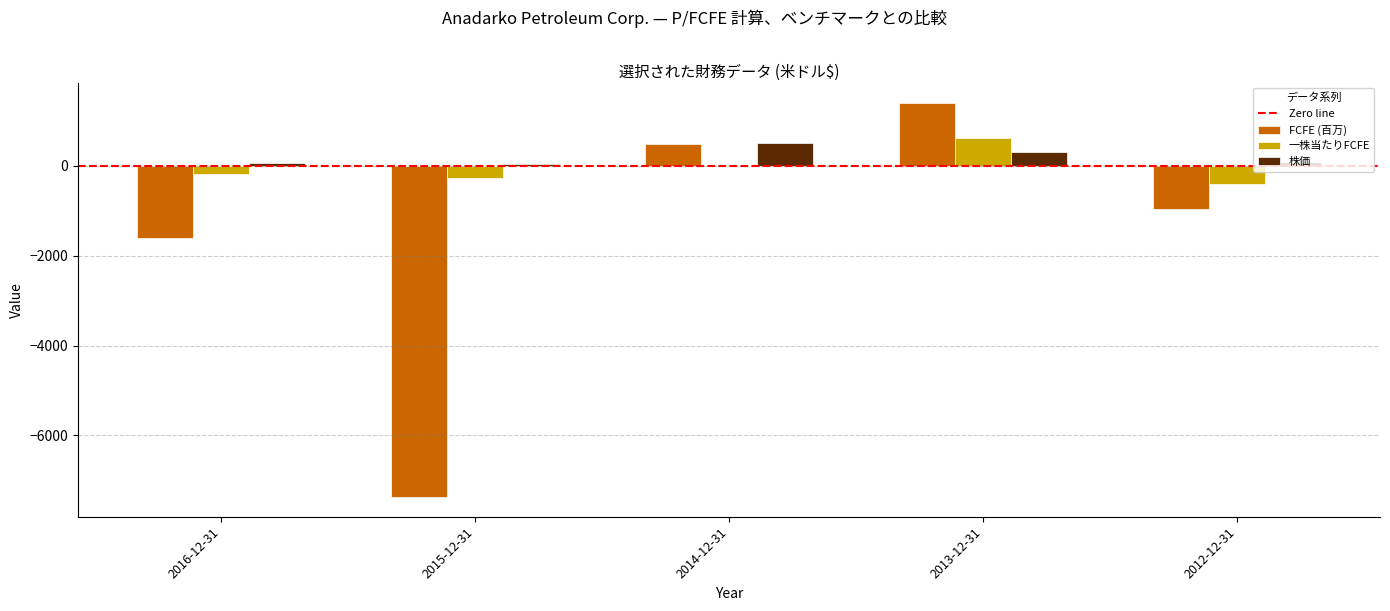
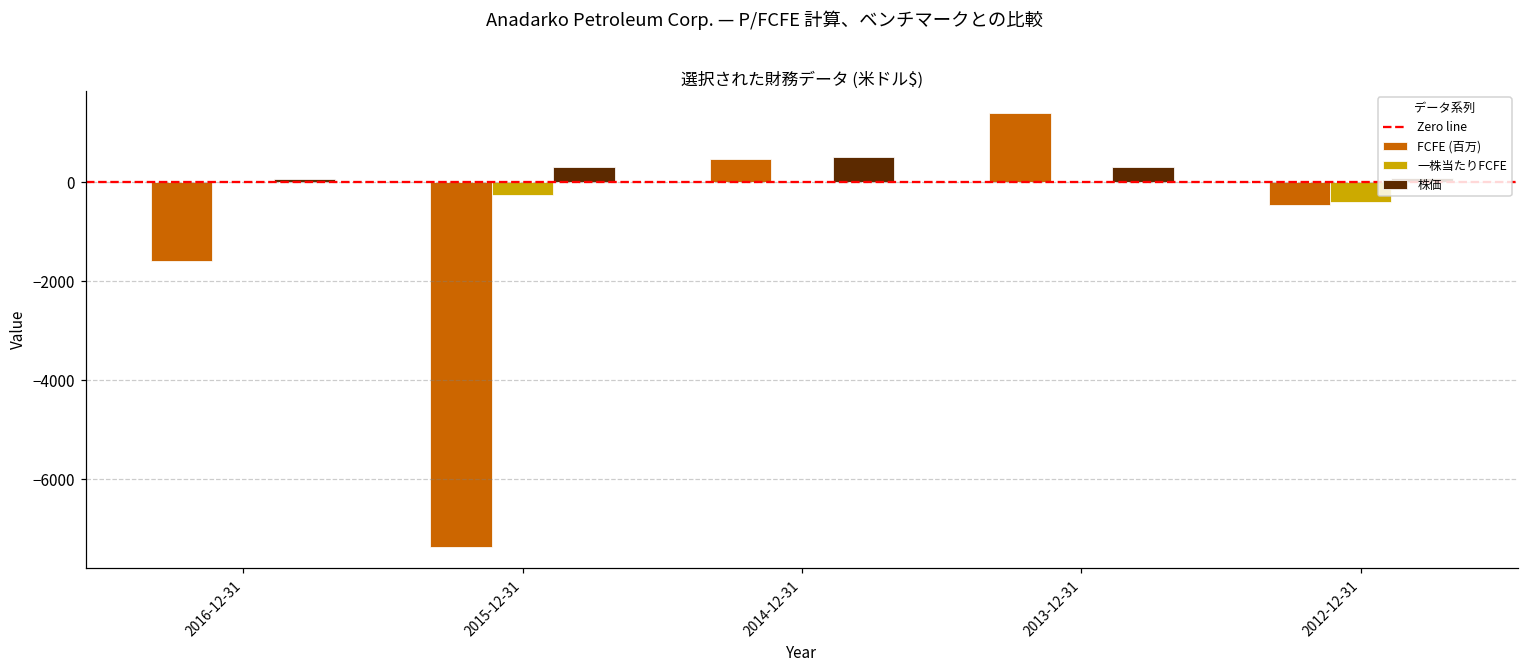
一株当たりFCFE, 2016-12-31: -200 -> 0
株価, 2015-12-31: 0 -> 300
一株当たりFCFE, 2013-12-31: 600 -> 0
FCFE (百万), 2012-12-31: -1000 -> -500
